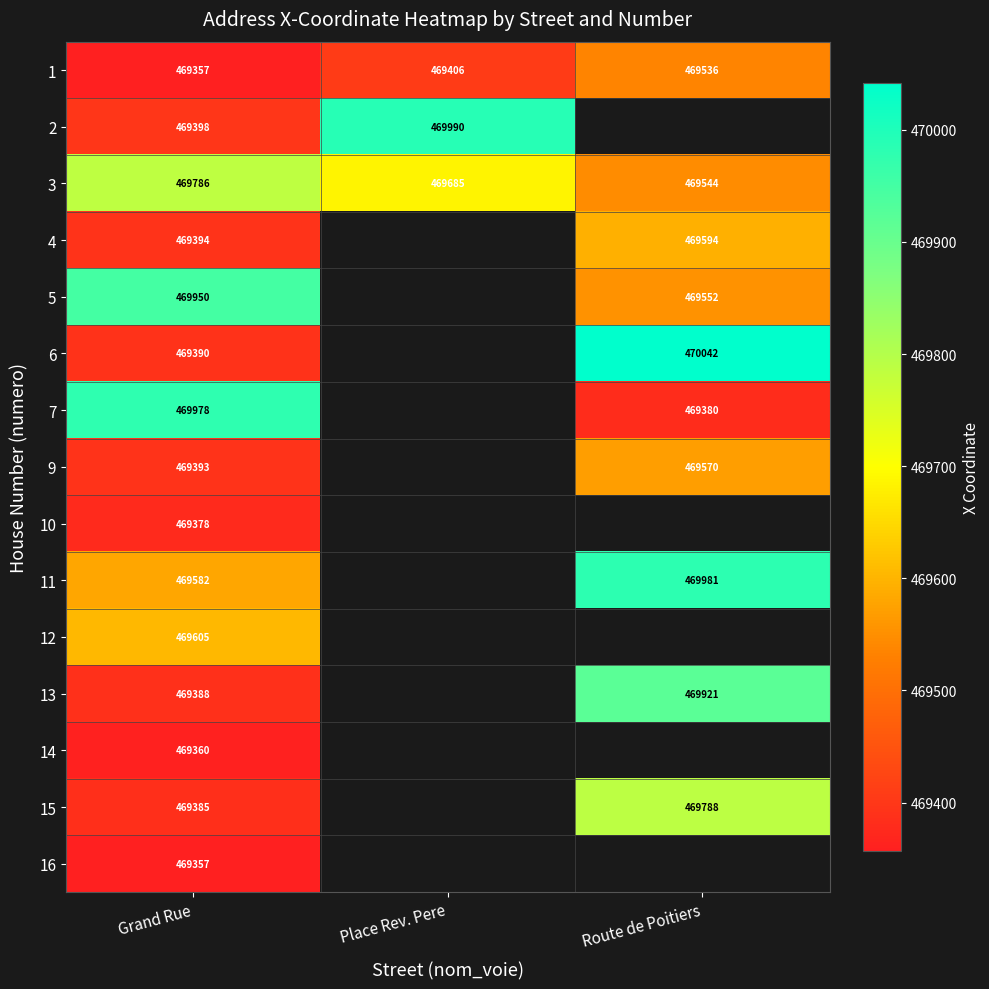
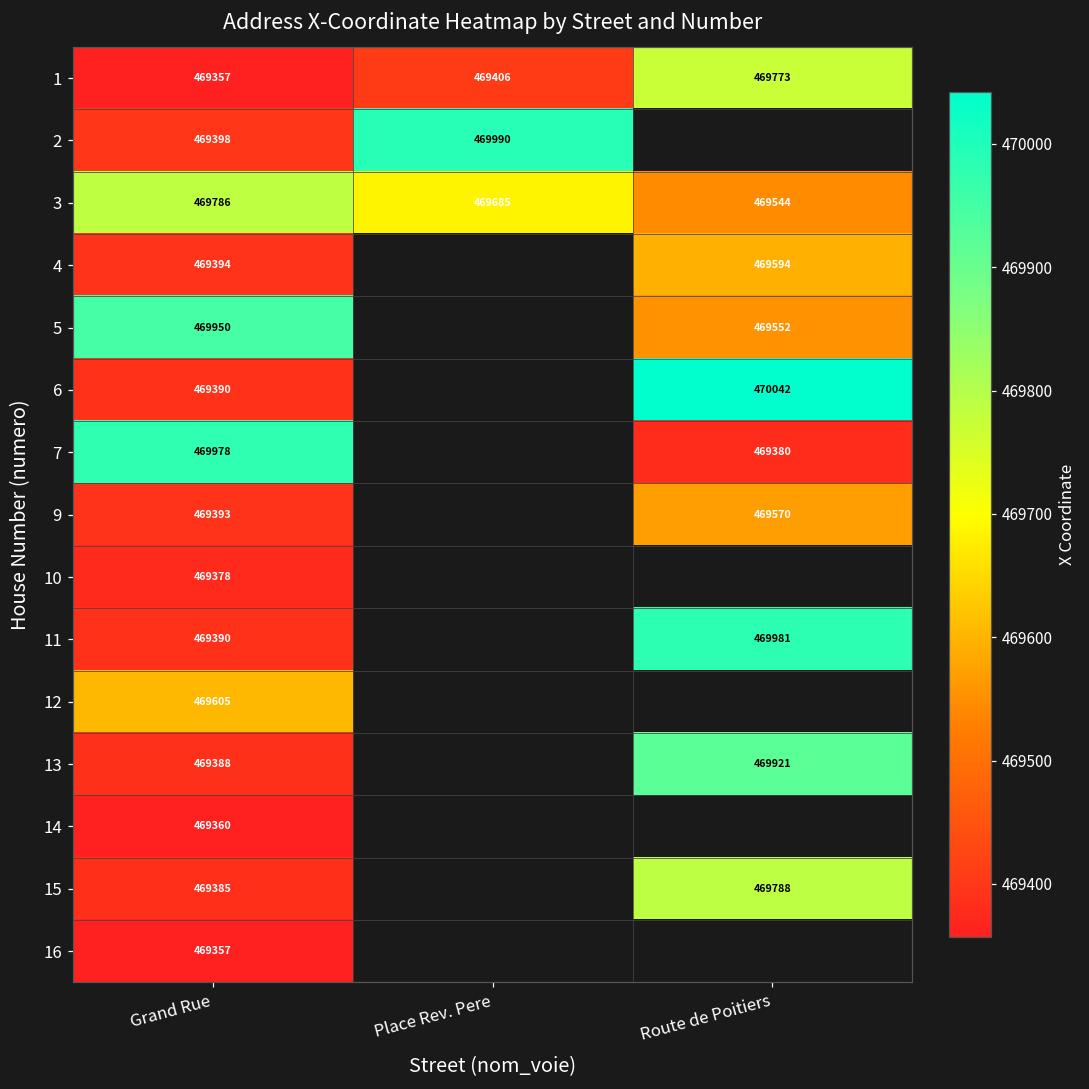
1, Route de Poitiers: 469536 -> 469773
11, Grand Rue: 469582 -> 469390
